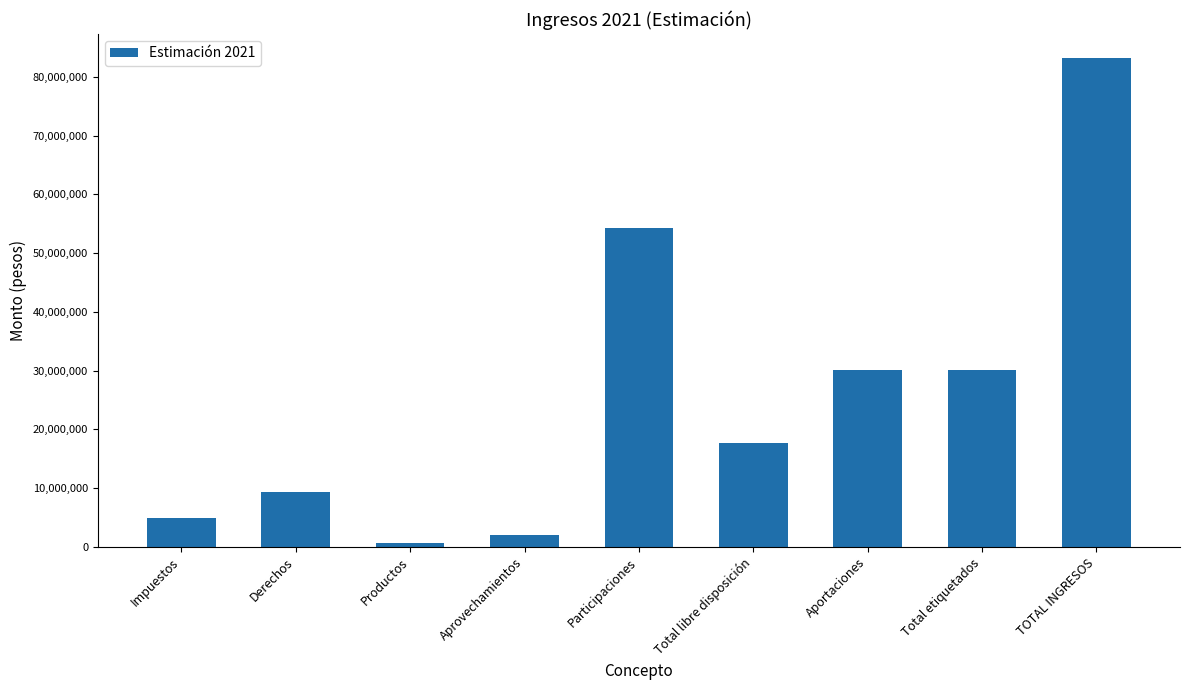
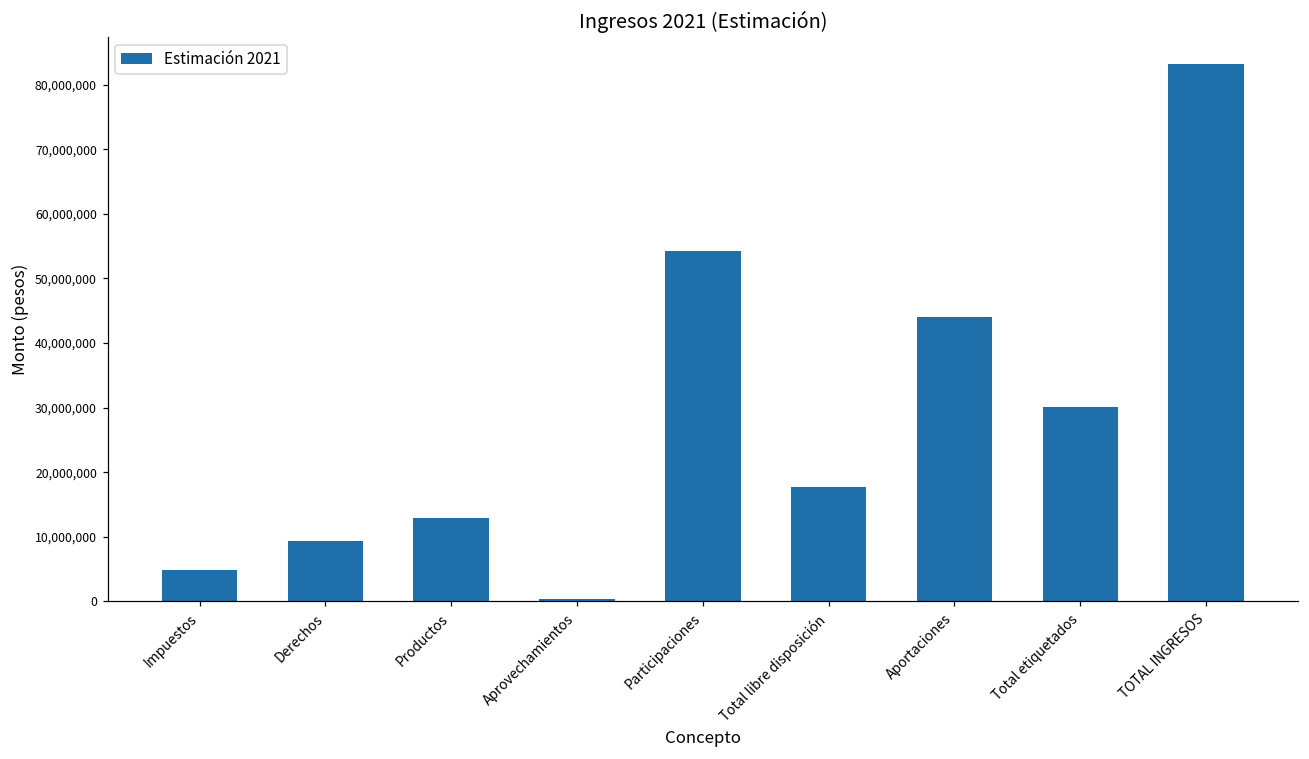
Productos: 1,000,000 -> 13,000,000
Aprovechamientos: 2,000,000 -> 0
Aportaciones: 30,000,000 -> 44,000,000
